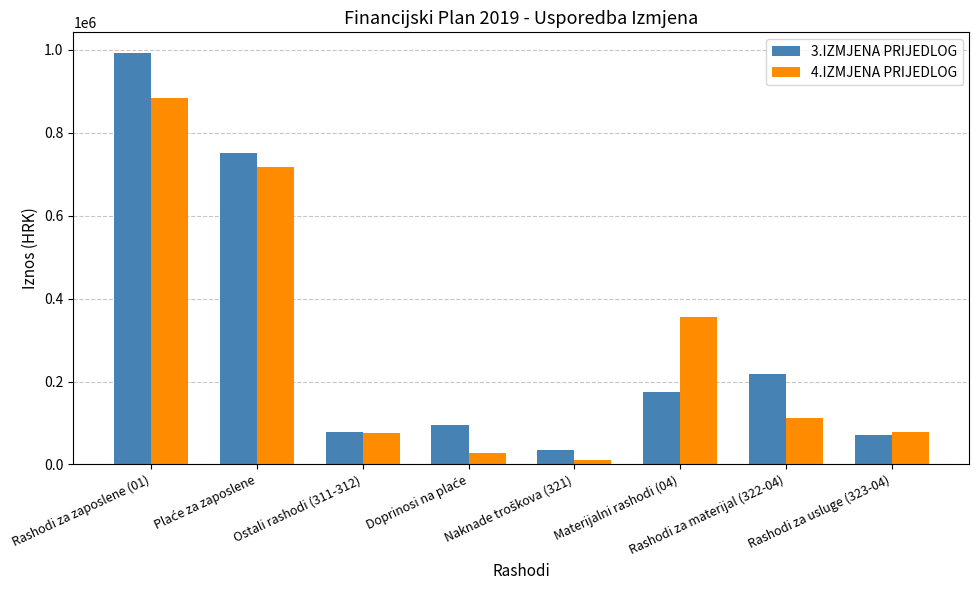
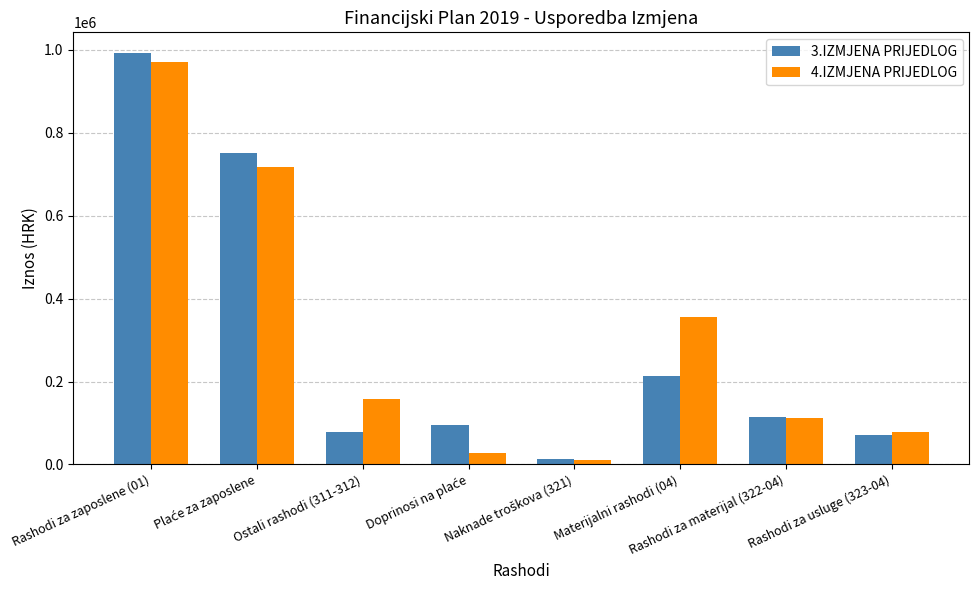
4.IZMJENA PRIJEDLOG, Rashodi za zaposlene (01): 880000 -> 970000
4.IZMJENA PRIJEDLOG, Ostali rashodi (311-312): 80000 -> 160000
3.IZMJENA PRIJEDLOG, Naknade troškova (321): 40000 -> 10000
3.IZMJENA PRIJEDLOG, Materijalni rashodi (04): 170000 -> 210000
3.IZMJENA PRIJEDLOG, Rashodi za materijal (322-04): 220000 -> 110000
